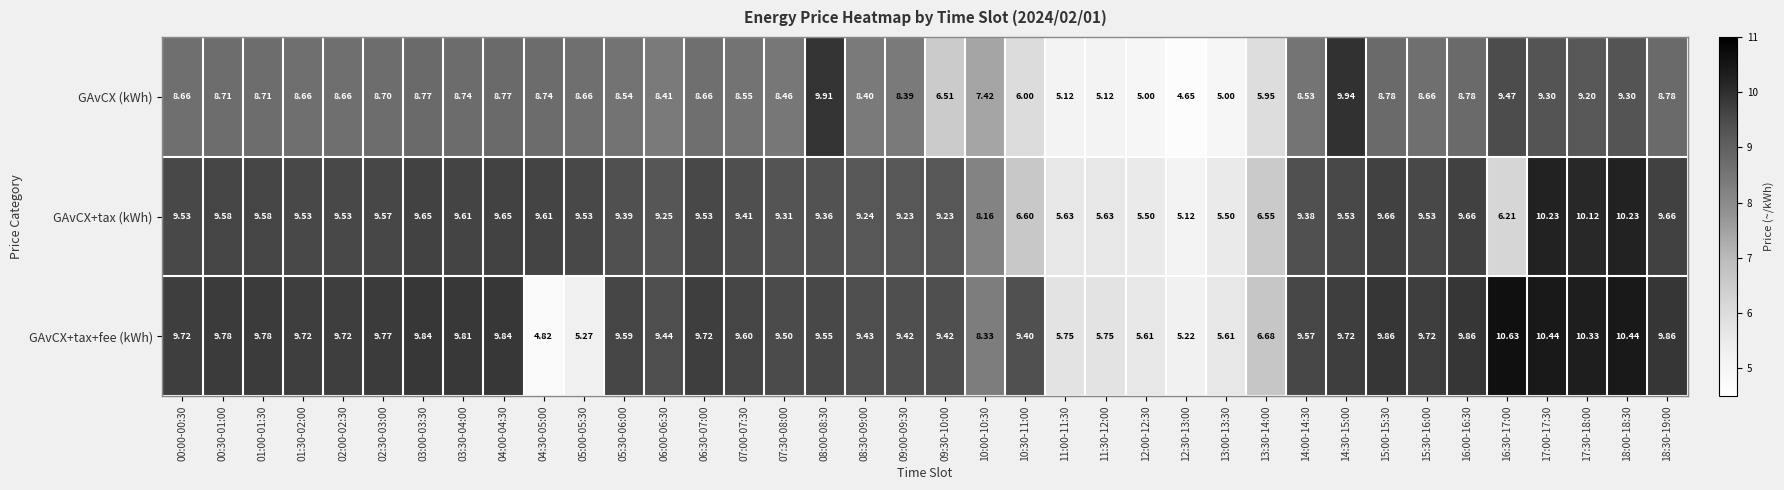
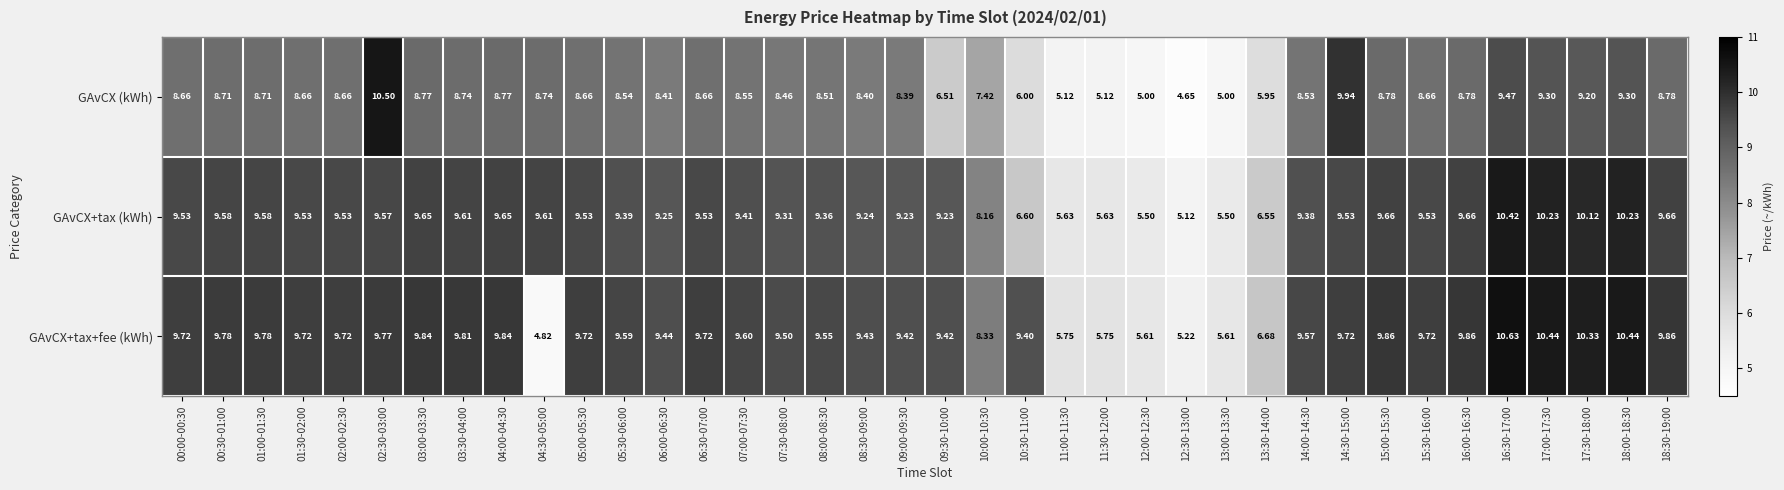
GAvCX (kWh), 02:30-03:00: 8.70 -> 10.50
GAvCX (kWh), 08:00-08:30: 9.91 -> 8.51
GAvCX+tax (kWh), 16:30-17:00: 6.21 -> 10.42
GAvCX+tax+fee (kWh), 05:00-05:30: 5.27 -> 9.72
